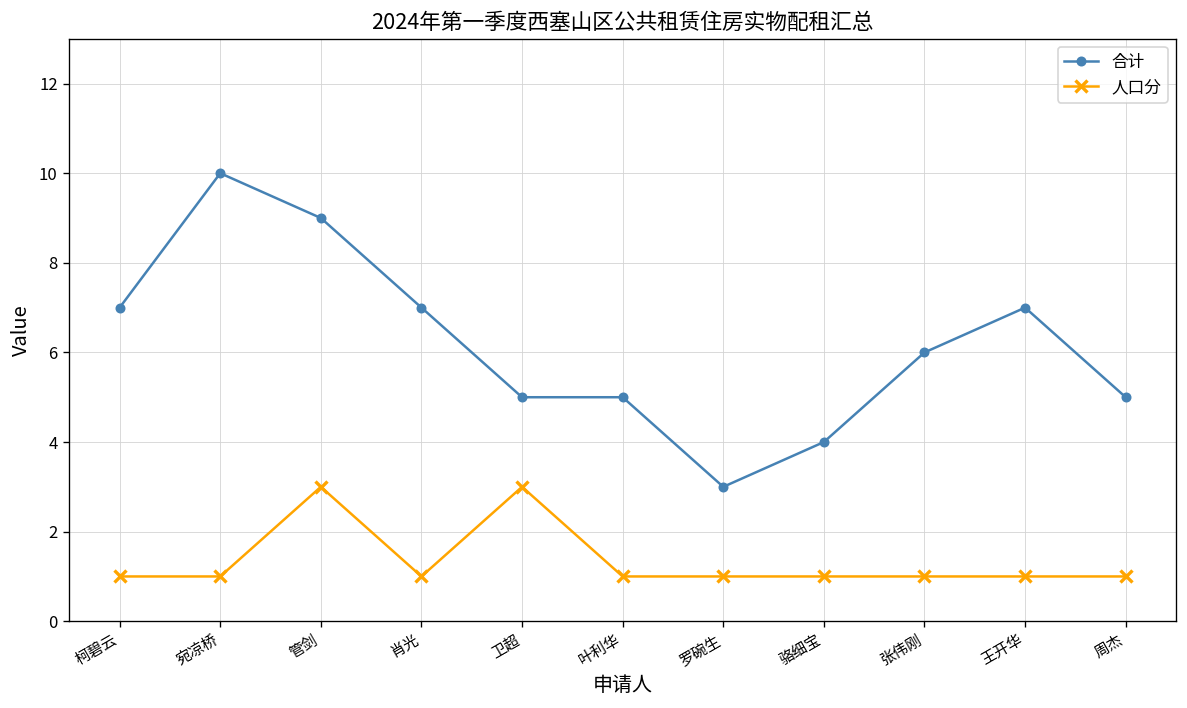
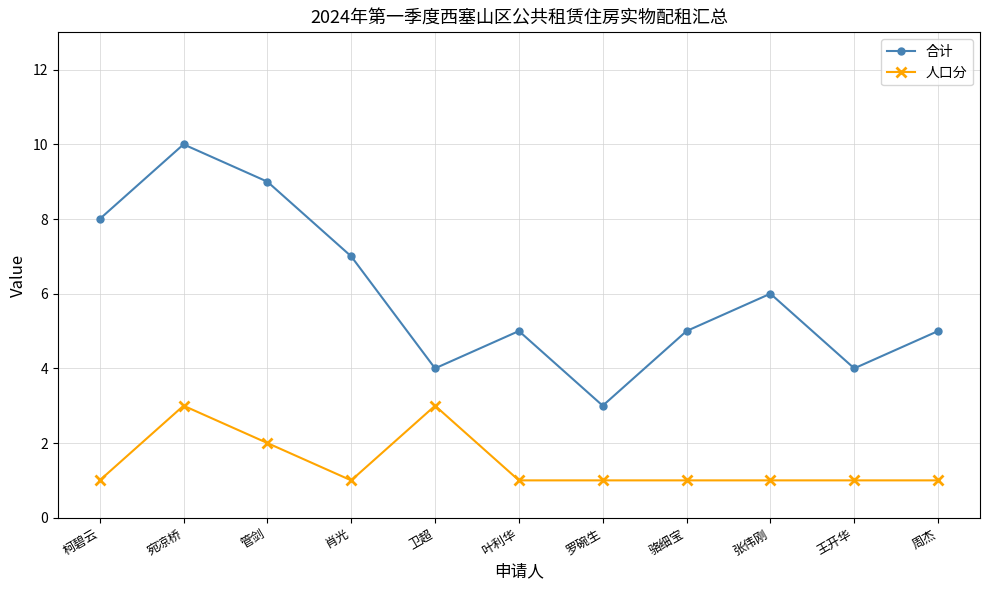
合计, 柯碧云: 7 -> 8
人口分, 宛凉桥: 1 -> 3
人口分, 管剑: 3 -> 2
合计, 卫超: 5 -> 4
合计, 骆细宝: 4 -> 5
合计, 王开华: 7 -> 4
